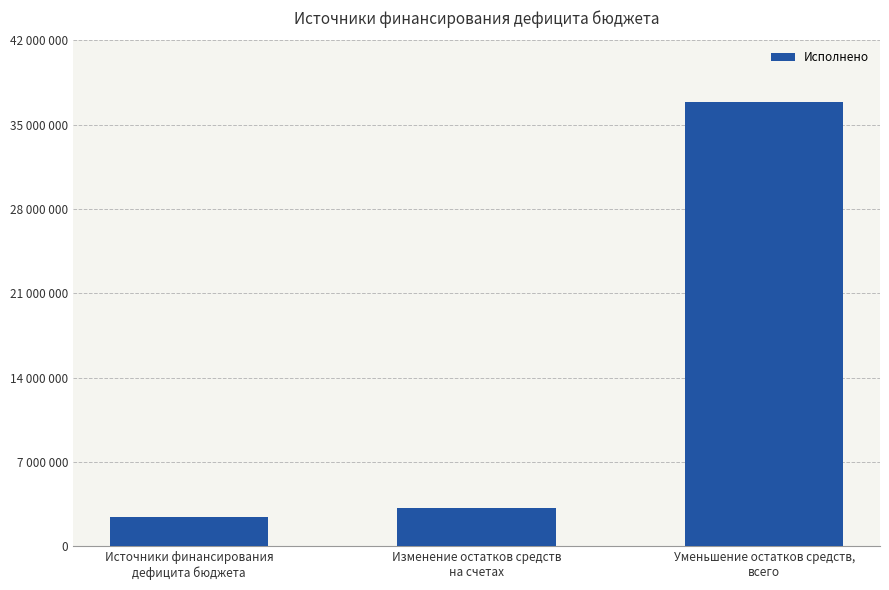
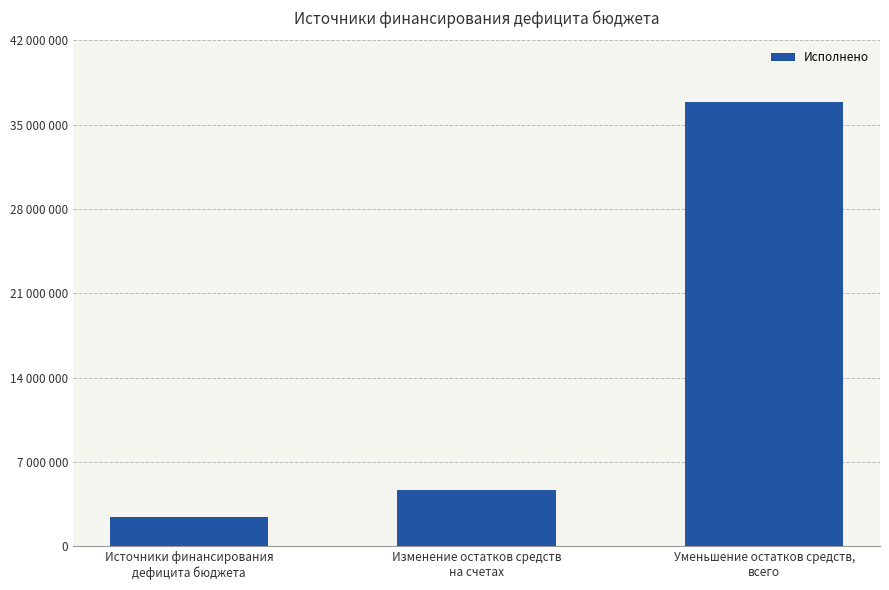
Изменение остатков средств на счетах: 3200000 -> 4700000
